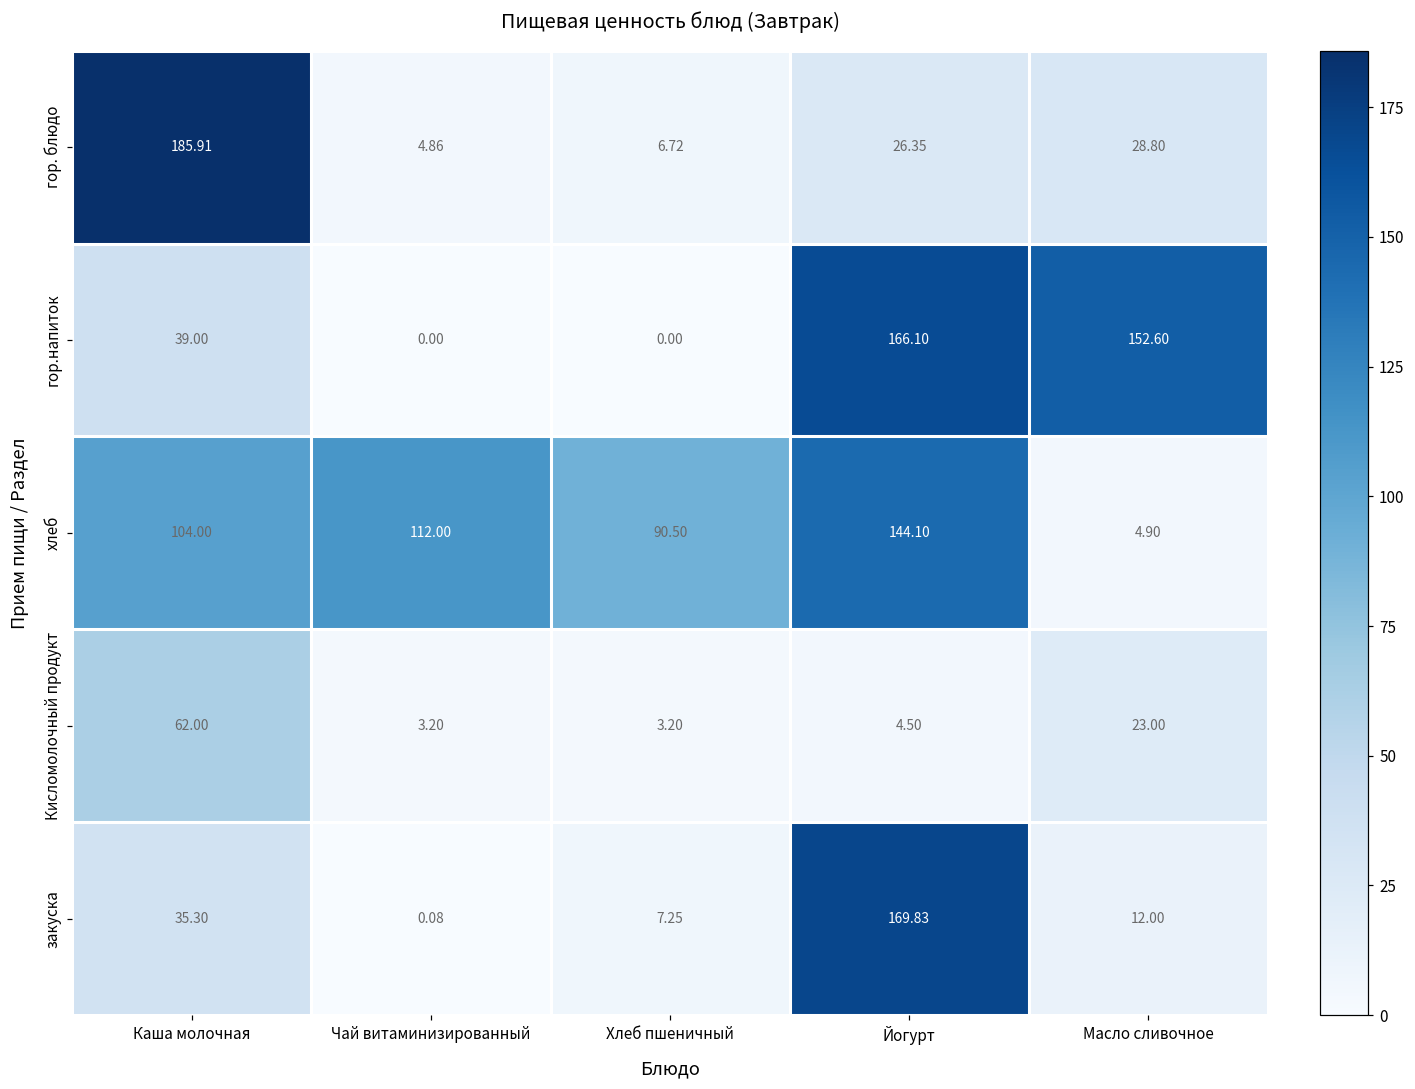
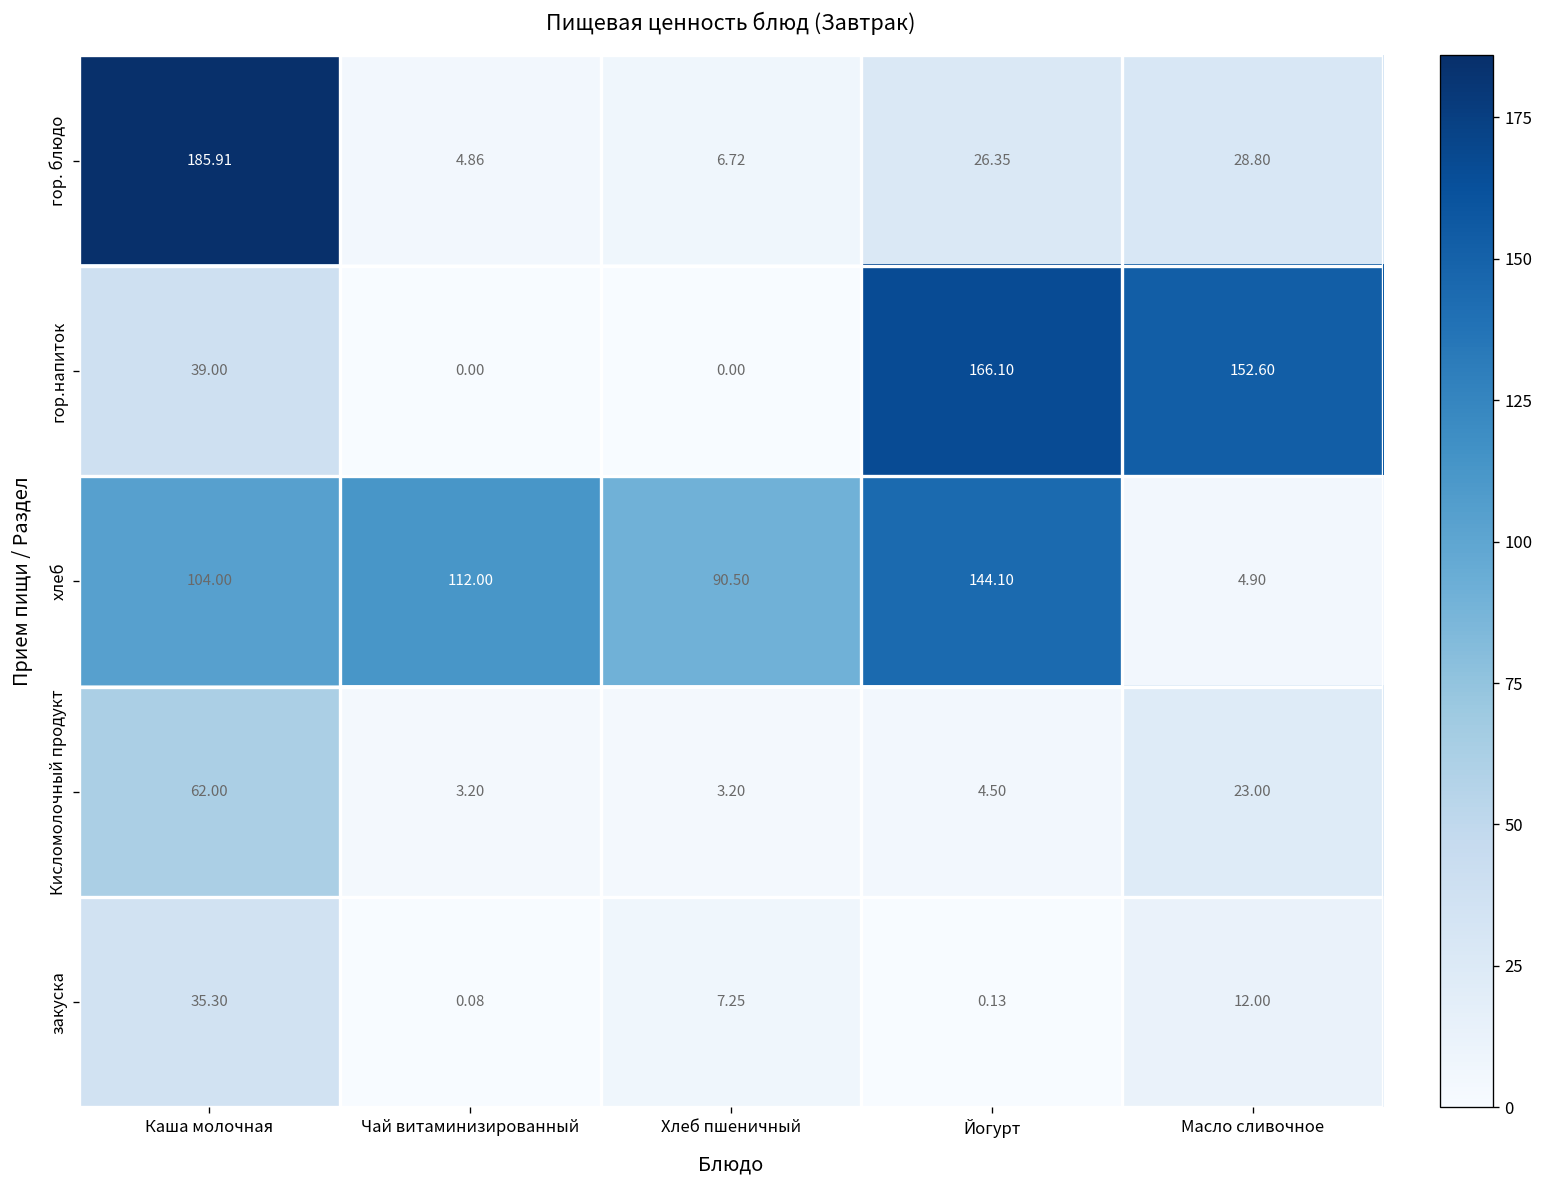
закуска, Йогурт: 169.83 -> 0.13
